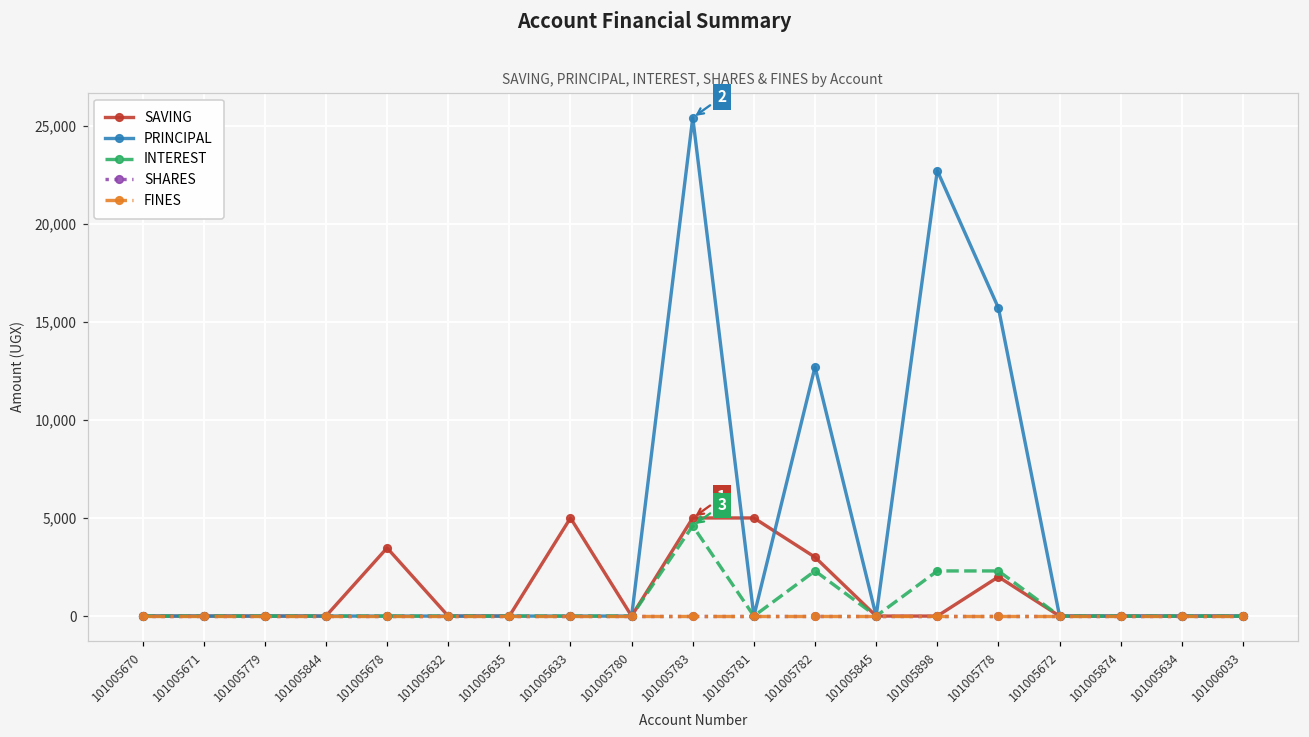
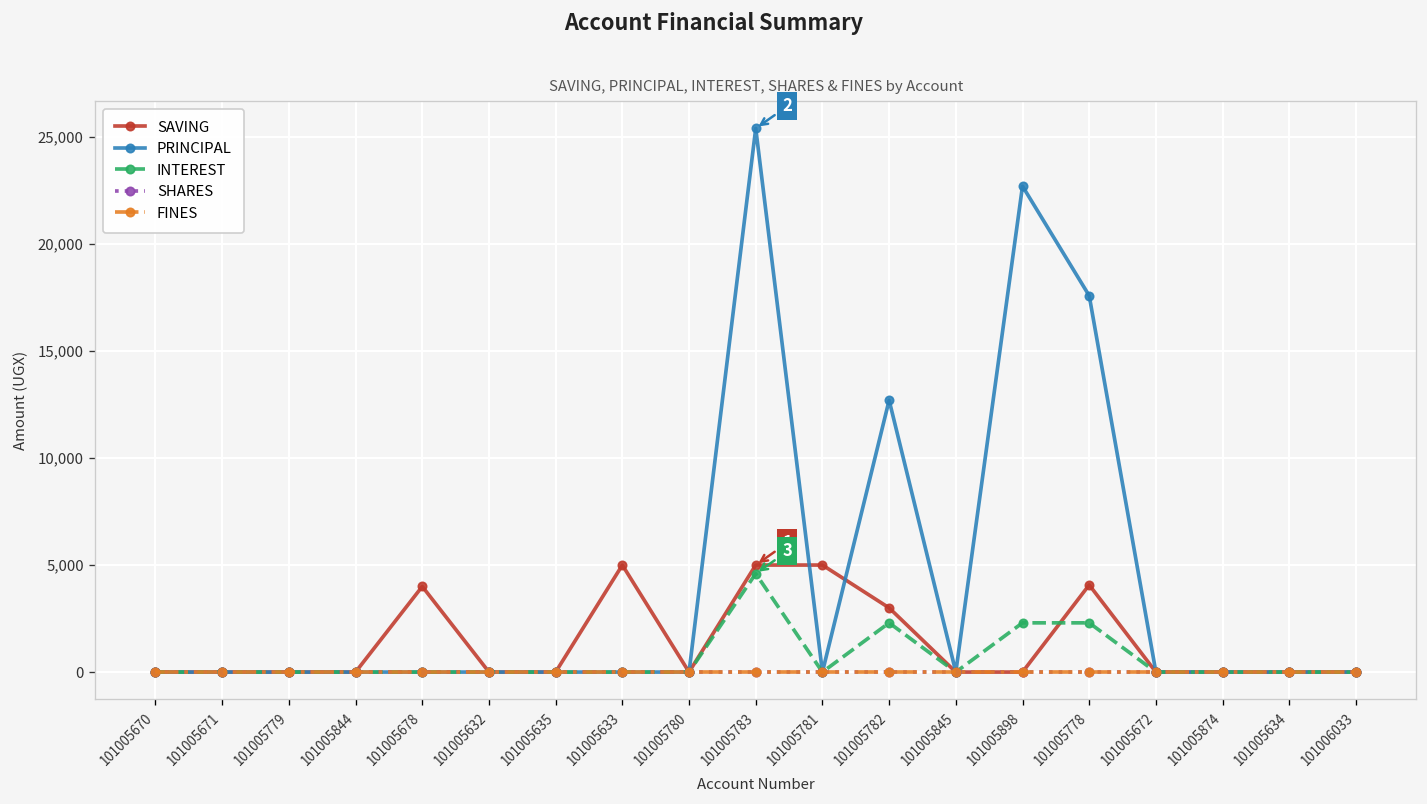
SAVING, 101005678: 3,500 -> 4,000
SAVING, 101005778: 2,000 -> 4,100
PRINCIPAL, 101005778: 15,700 -> 17,600
